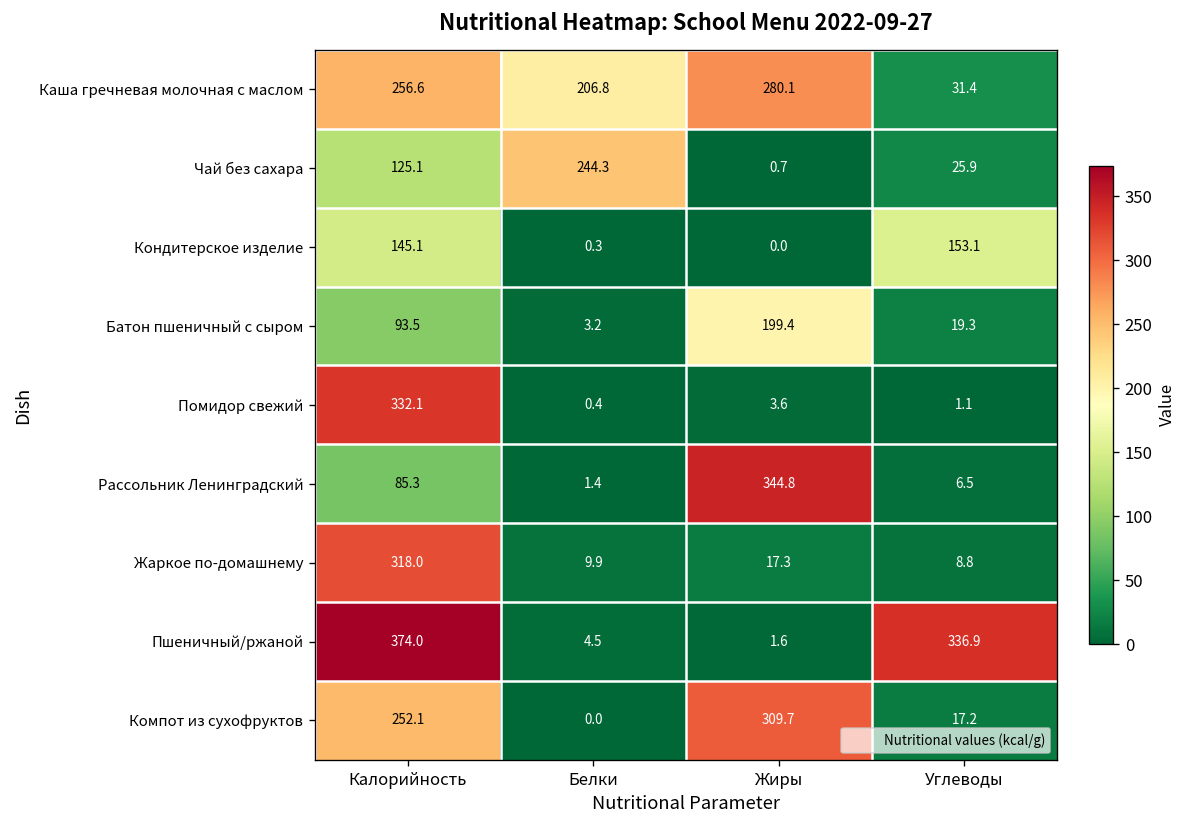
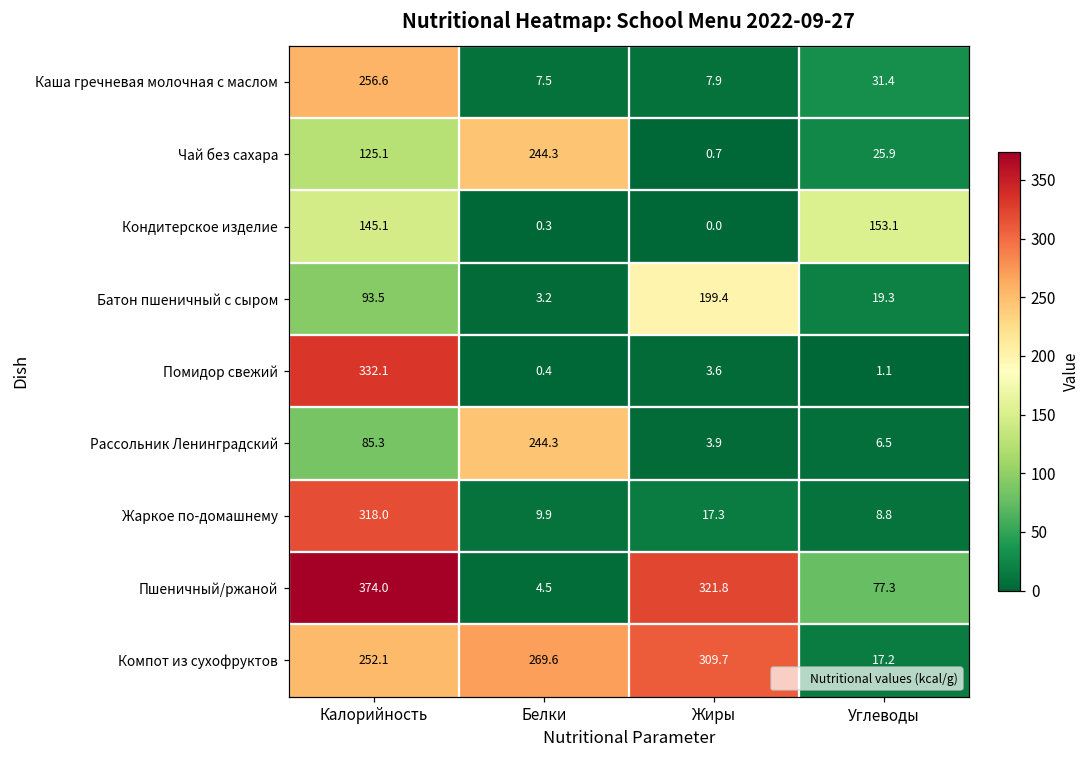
Каша гречневая молочная с маслом, Белки: 206.8 -> 7.5
Каша гречневая молочная с маслом, Жиры: 280.1 -> 7.9
Рассольник Ленинградский, Белки: 1.4 -> 244.3
Рассольник Ленинградский, Жиры: 344.8 -> 3.9
Пшеничный/ржаной, Жиры: 1.6 -> 321.8
Пшеничный/ржаной, Углеводы: 336.9 -> 77.3
Компот из сухофруктов, Белки: 0.0 -> 269.6
